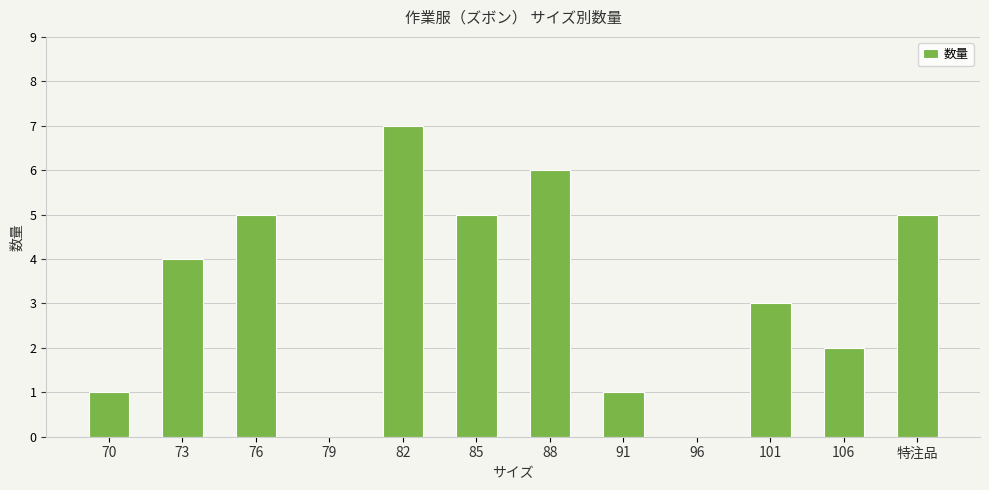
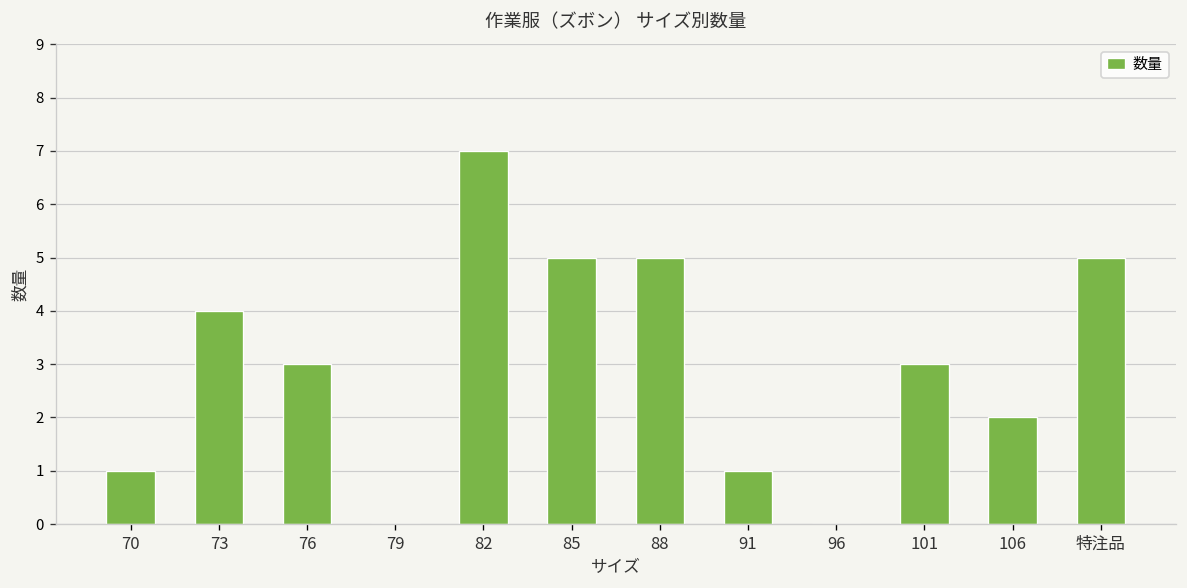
76: 5 -> 3
88: 6 -> 5
